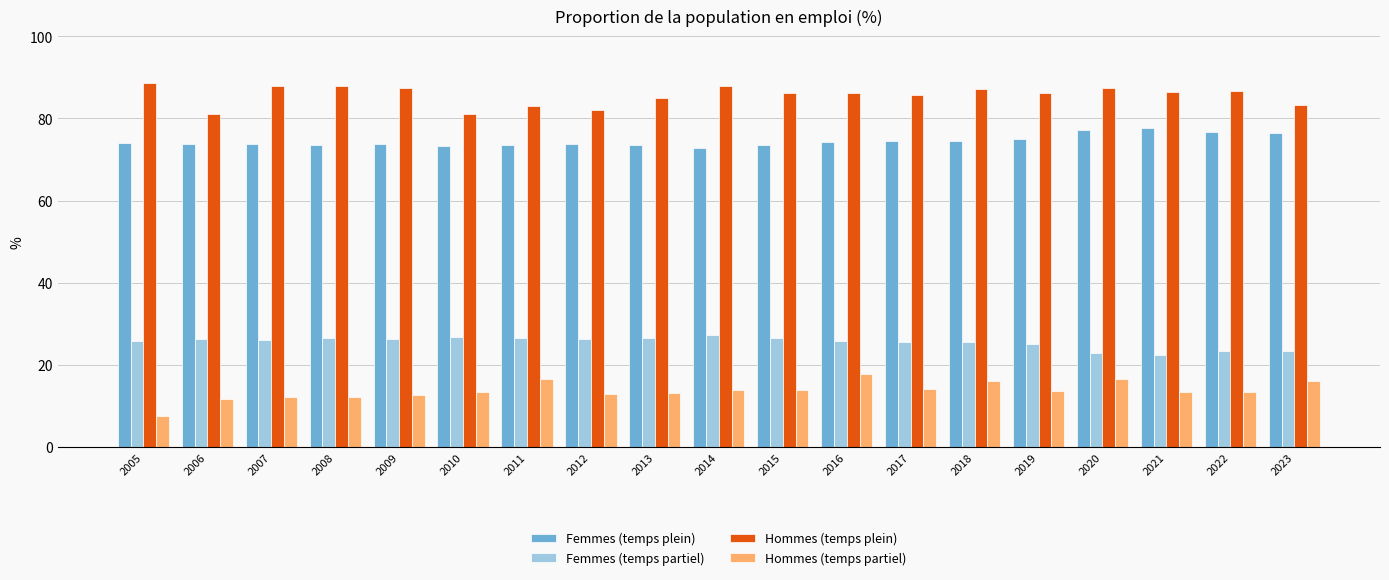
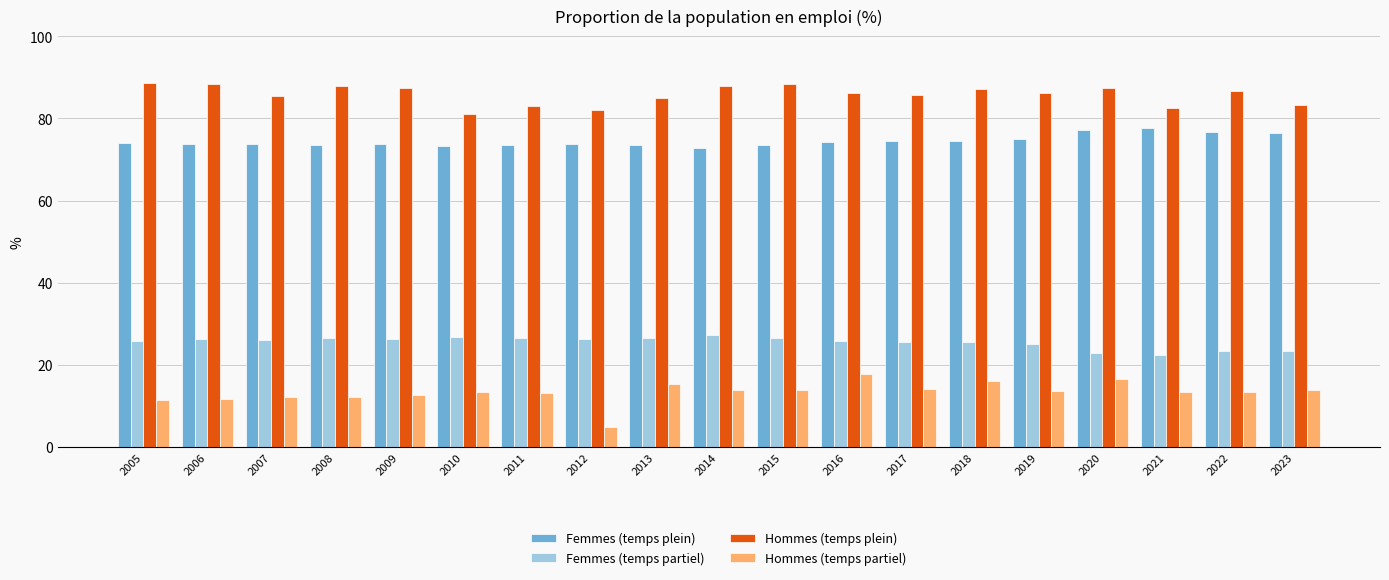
Hommes (temps partiel), 2005: 8 -> 11
Hommes (temps plein), 2006: 81 -> 88
Hommes (temps plein), 2007: 88 -> 86
Hommes (temps partiel), 2011: 17 -> 13
Hommes (temps partiel), 2012: 13 -> 5
Hommes (temps partiel), 2013: 13 -> 15
Hommes (temps plein), 2015: 86 -> 88
Hommes (temps plein), 2021: 87 -> 83
Hommes (temps partiel), 2023: 16 -> 14
